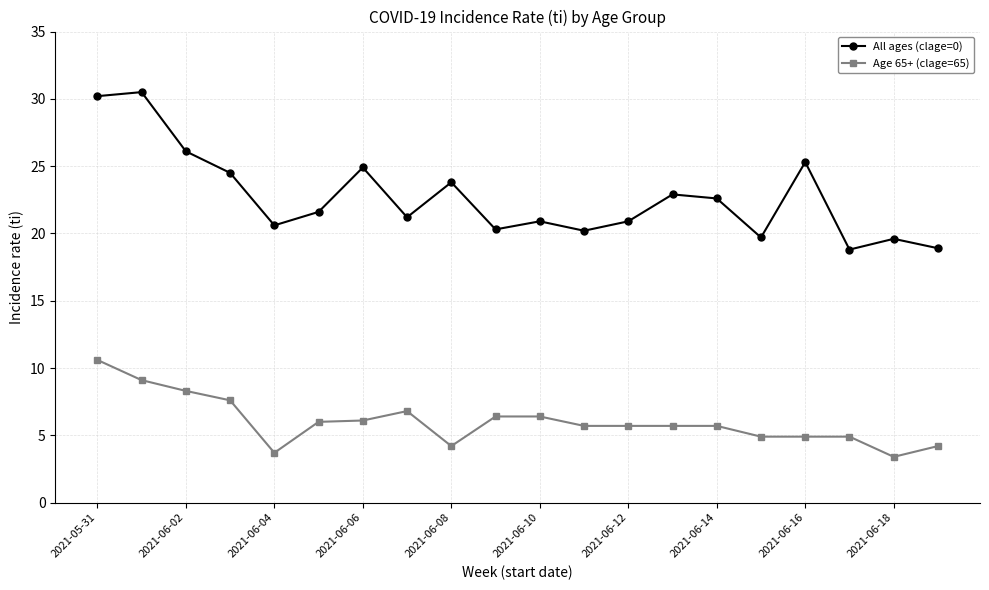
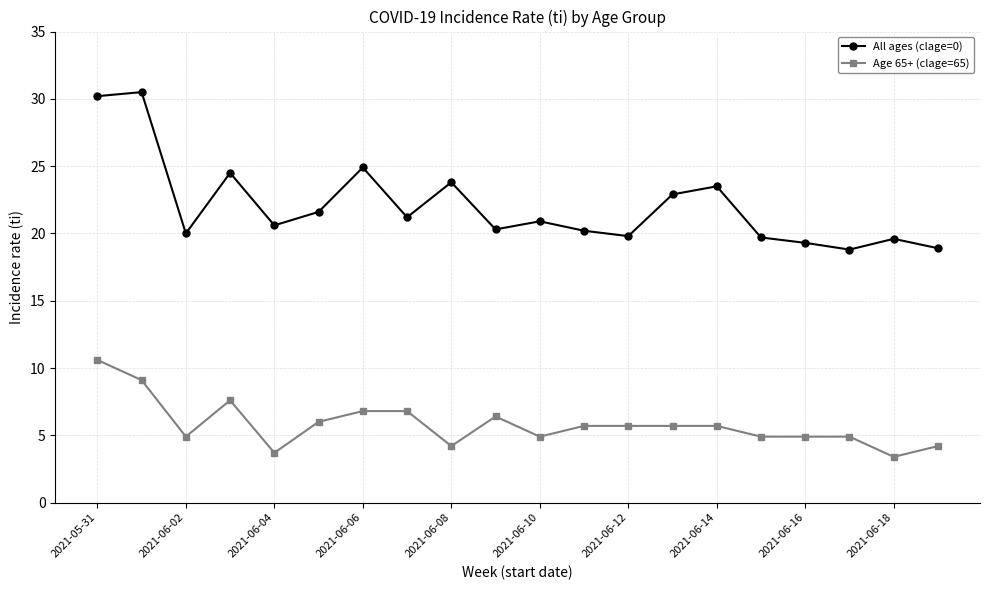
All ages (clage=0), 2021-06-02: 26.1 -> 20.0
Age 65+ (clage=65), 2021-06-02: 8.3 -> 4.9
Age 65+ (clage=65), 2021-06-06: 6.1 -> 6.8
Age 65+ (clage=65), 2021-06-10: 6.4 -> 4.9
All ages (clage=0), 2021-06-12: 20.9 -> 19.8
All ages (clage=0), 2021-06-14: 22.6 -> 23.5
All ages (clage=0), 2021-06-16: 25.3 -> 19.3
